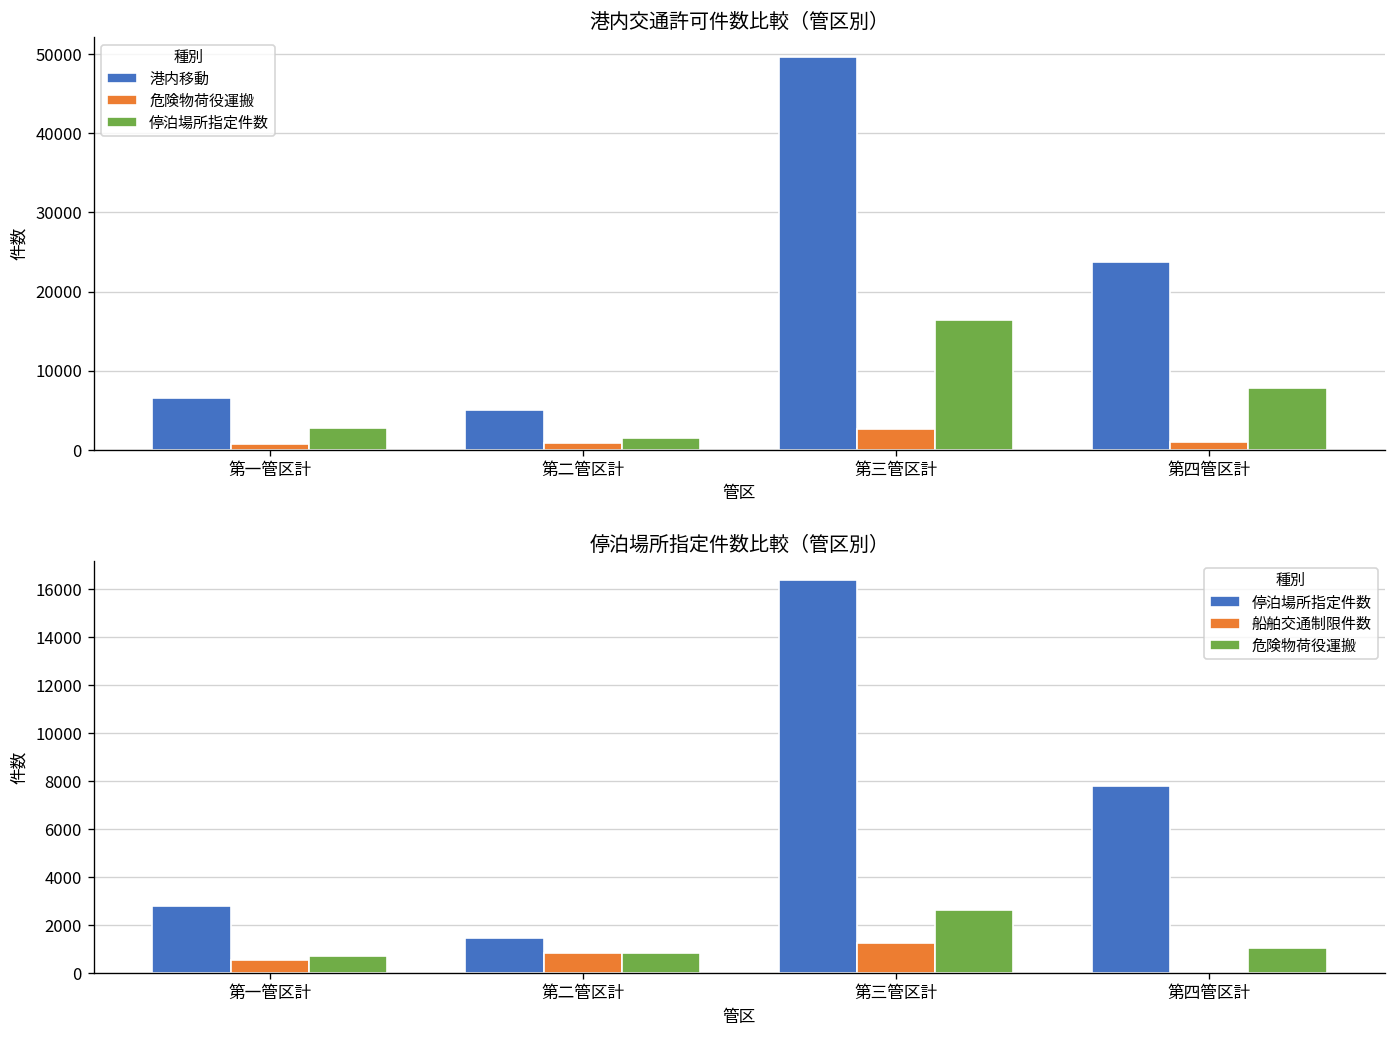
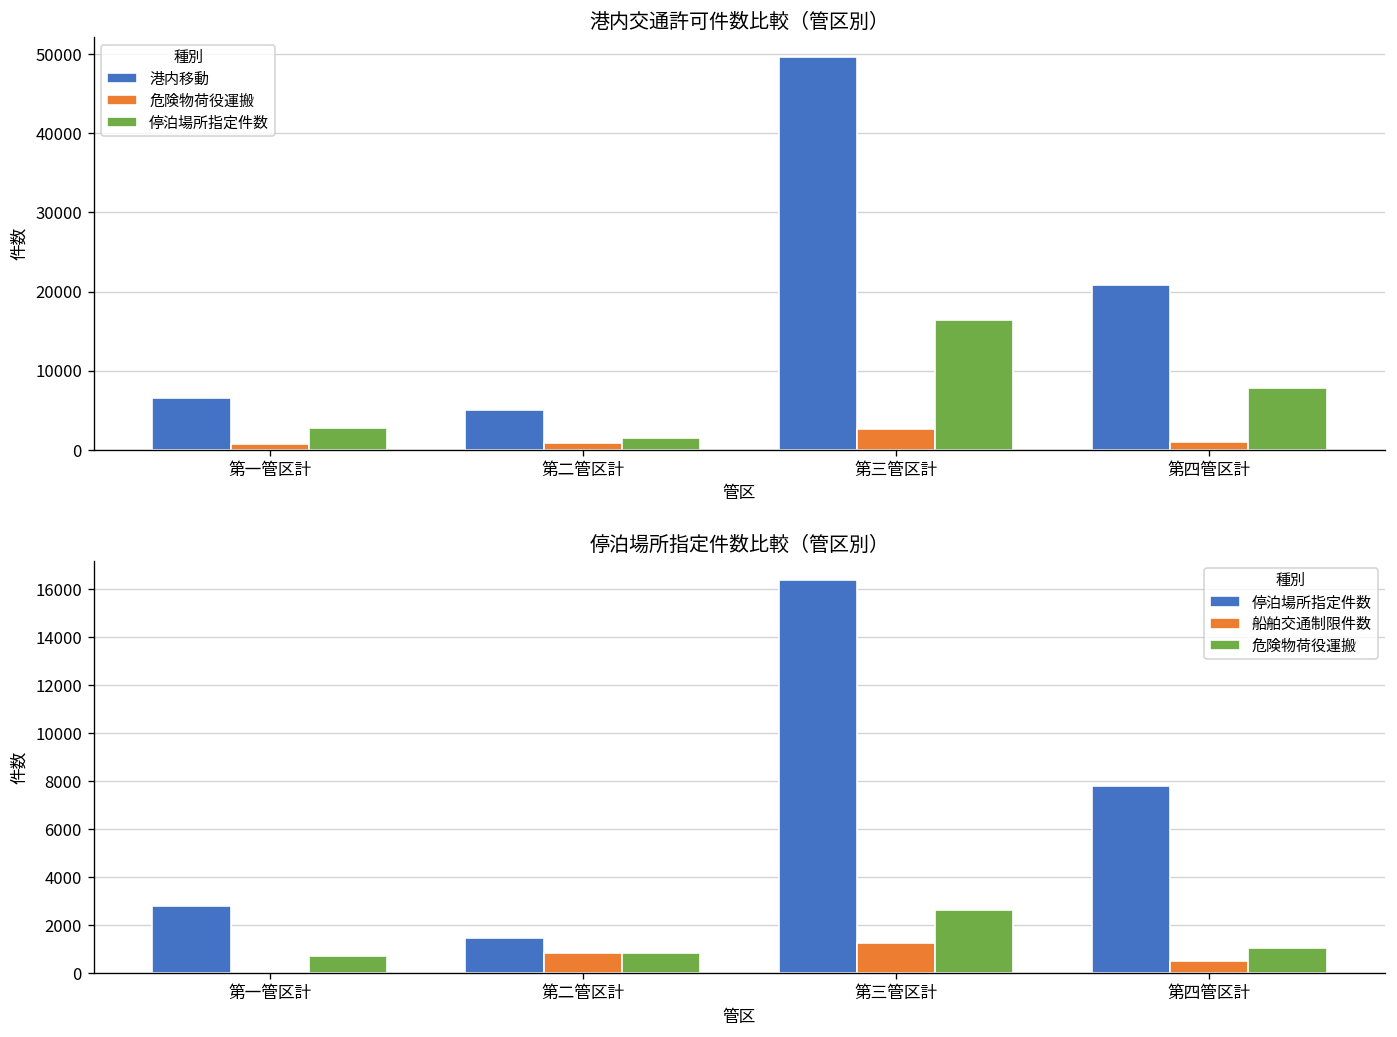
港内交通許可件数比較（管区別）, 港内移動, 第四管区計: 24000 -> 21000
停泊場所指定件数比較（管区別）, 船舶交通制限件数, 第一管区計: 500 -> 0
停泊場所指定件数比較（管区別）, 船舶交通制限件数, 第四管区計: 0 -> 500
